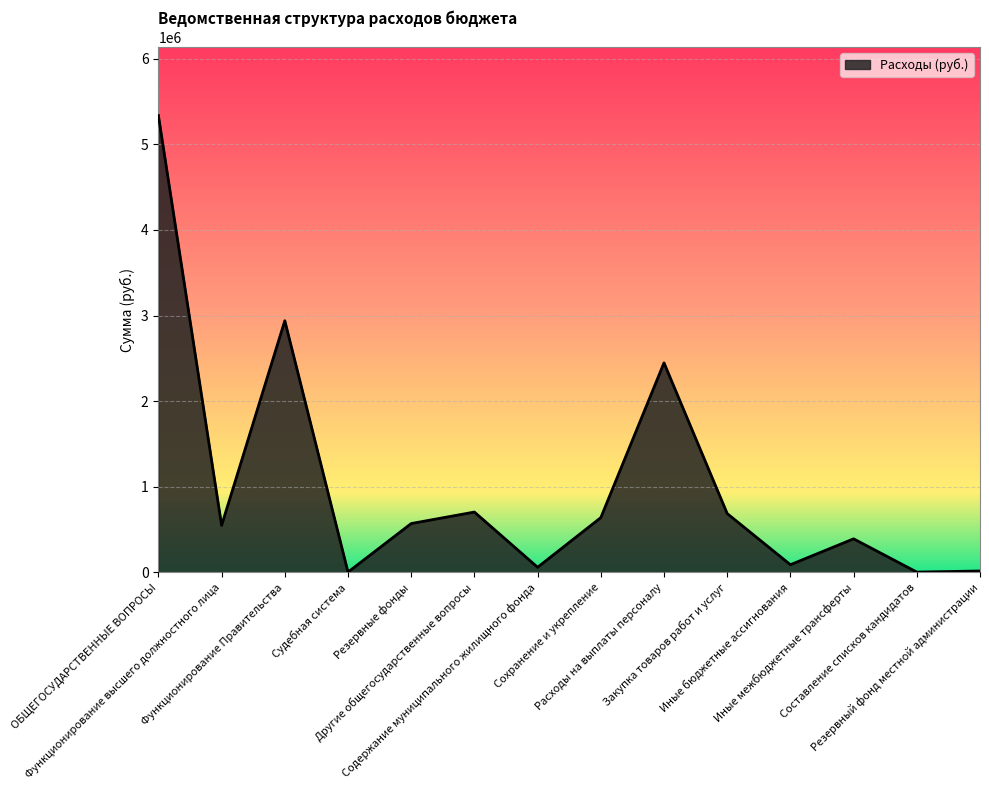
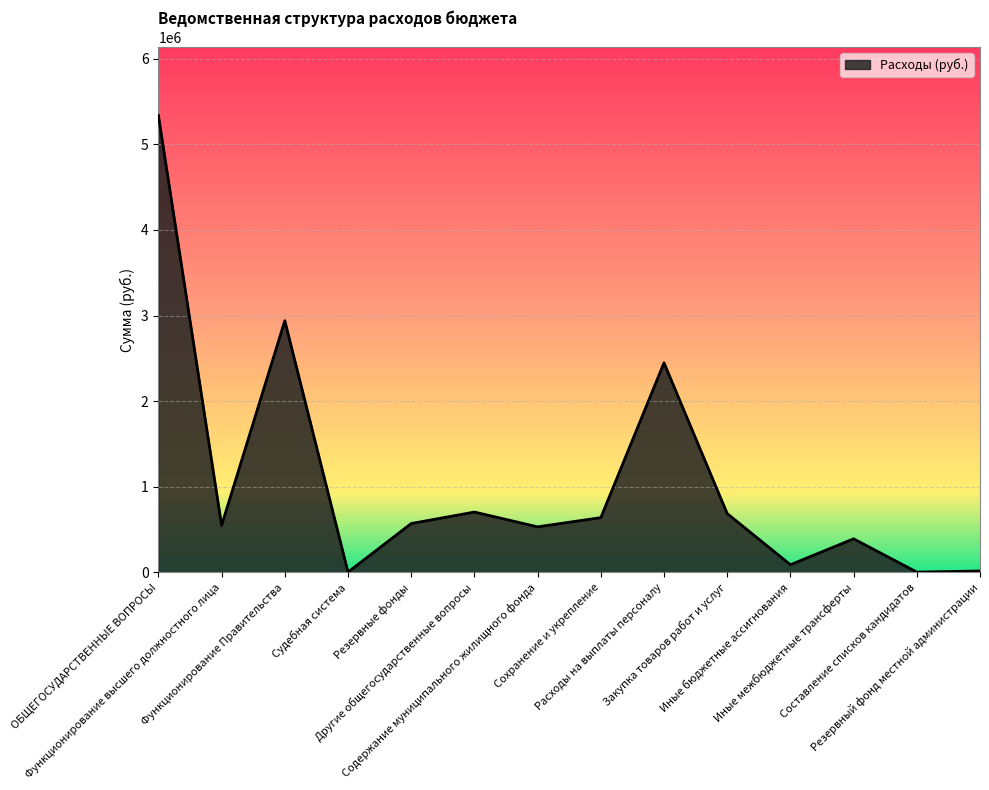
Содержание муниципального жилищного фонда: 100000 -> 500000
